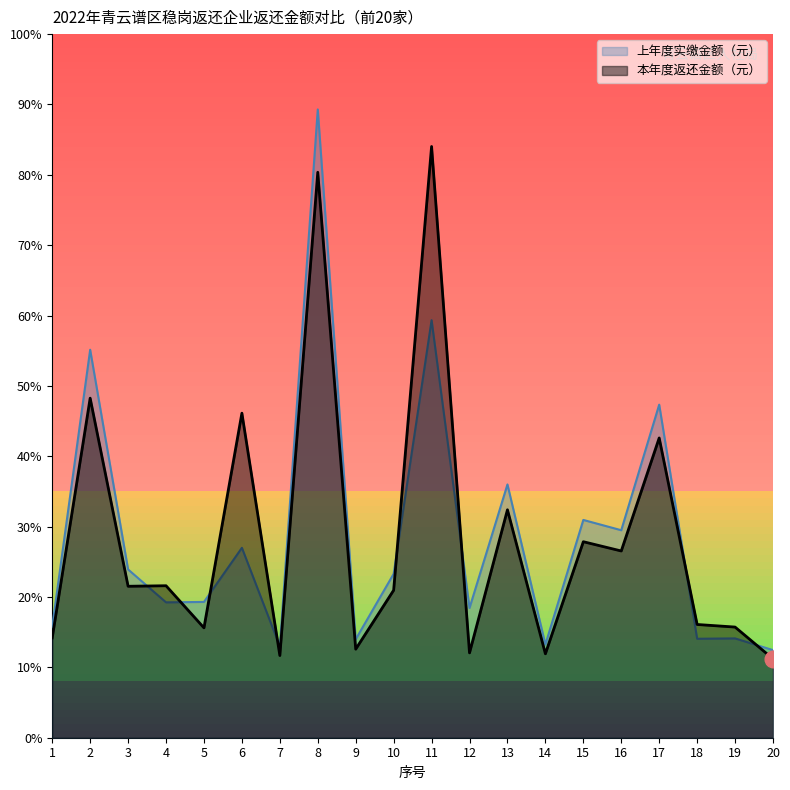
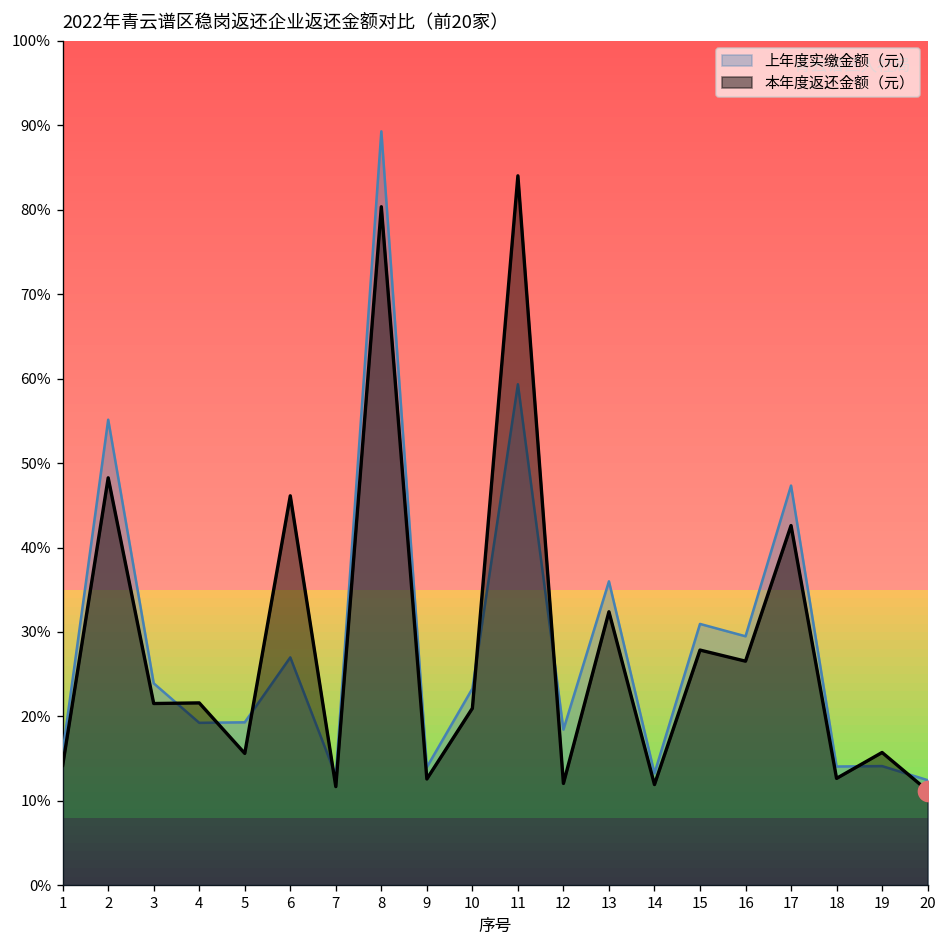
本年度返还金额（元）, 18: 16% -> 13%
